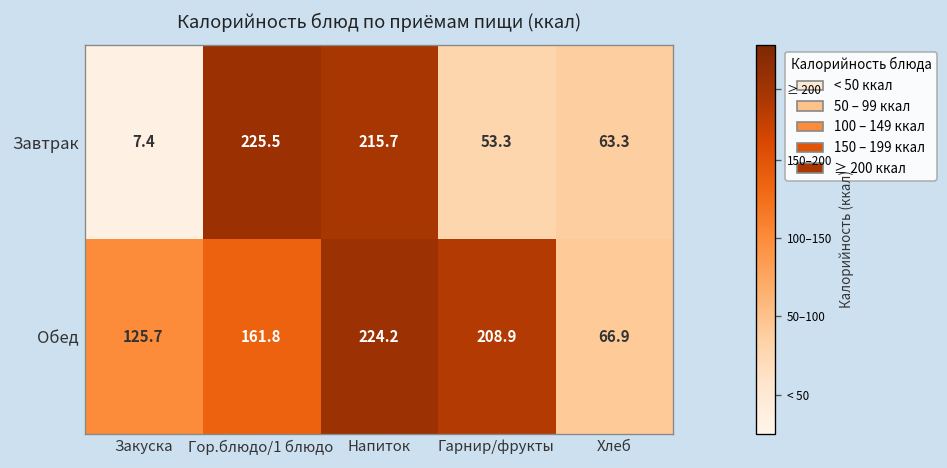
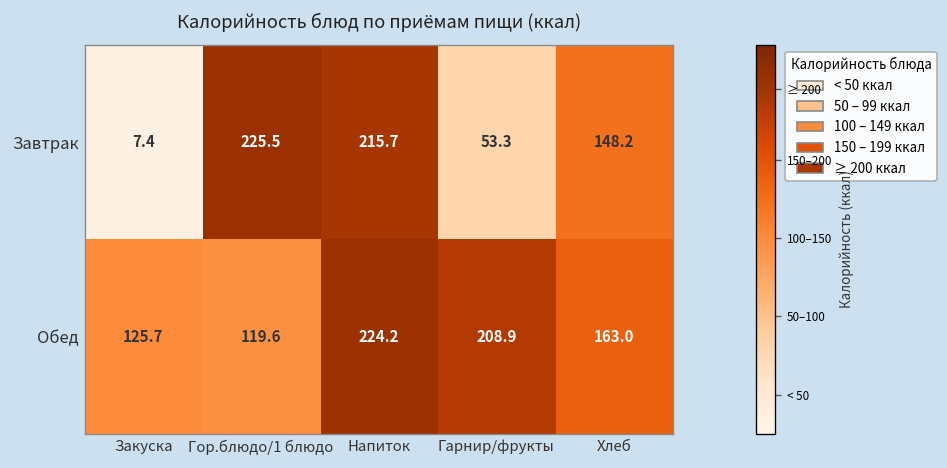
Завтрак, Хлеб: 63.3 -> 148.2
Обед, Гор.блюдо/1 блюдо: 161.8 -> 119.6
Обед, Хлеб: 66.9 -> 163.0
